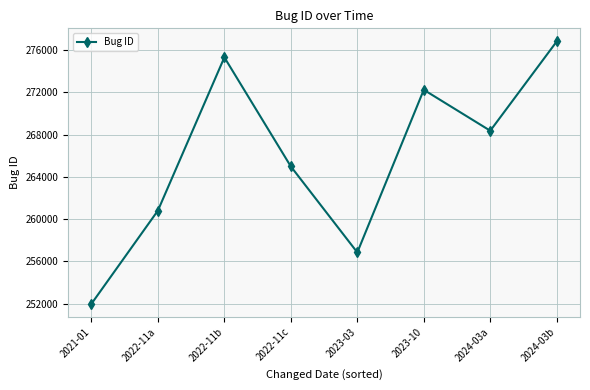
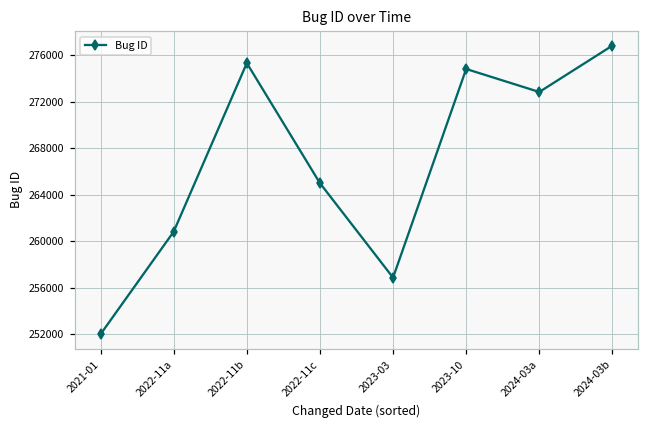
2023-10: 272200 -> 274800
2024-03a: 268400 -> 272800
